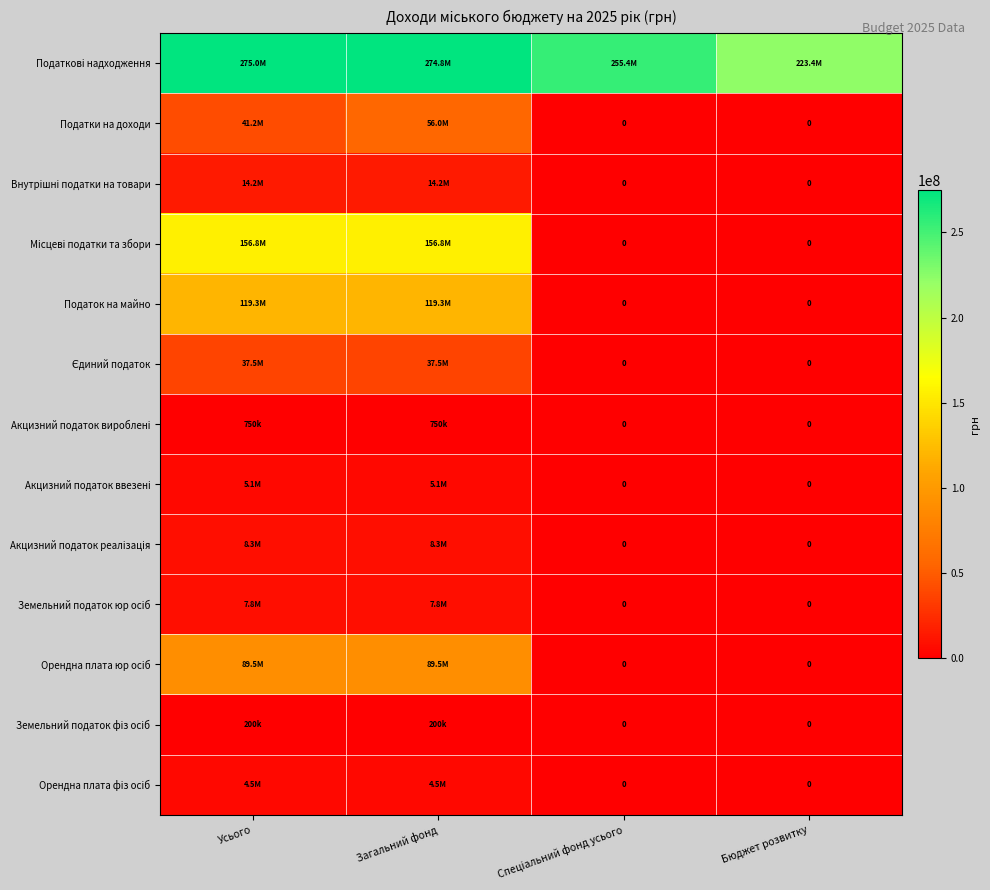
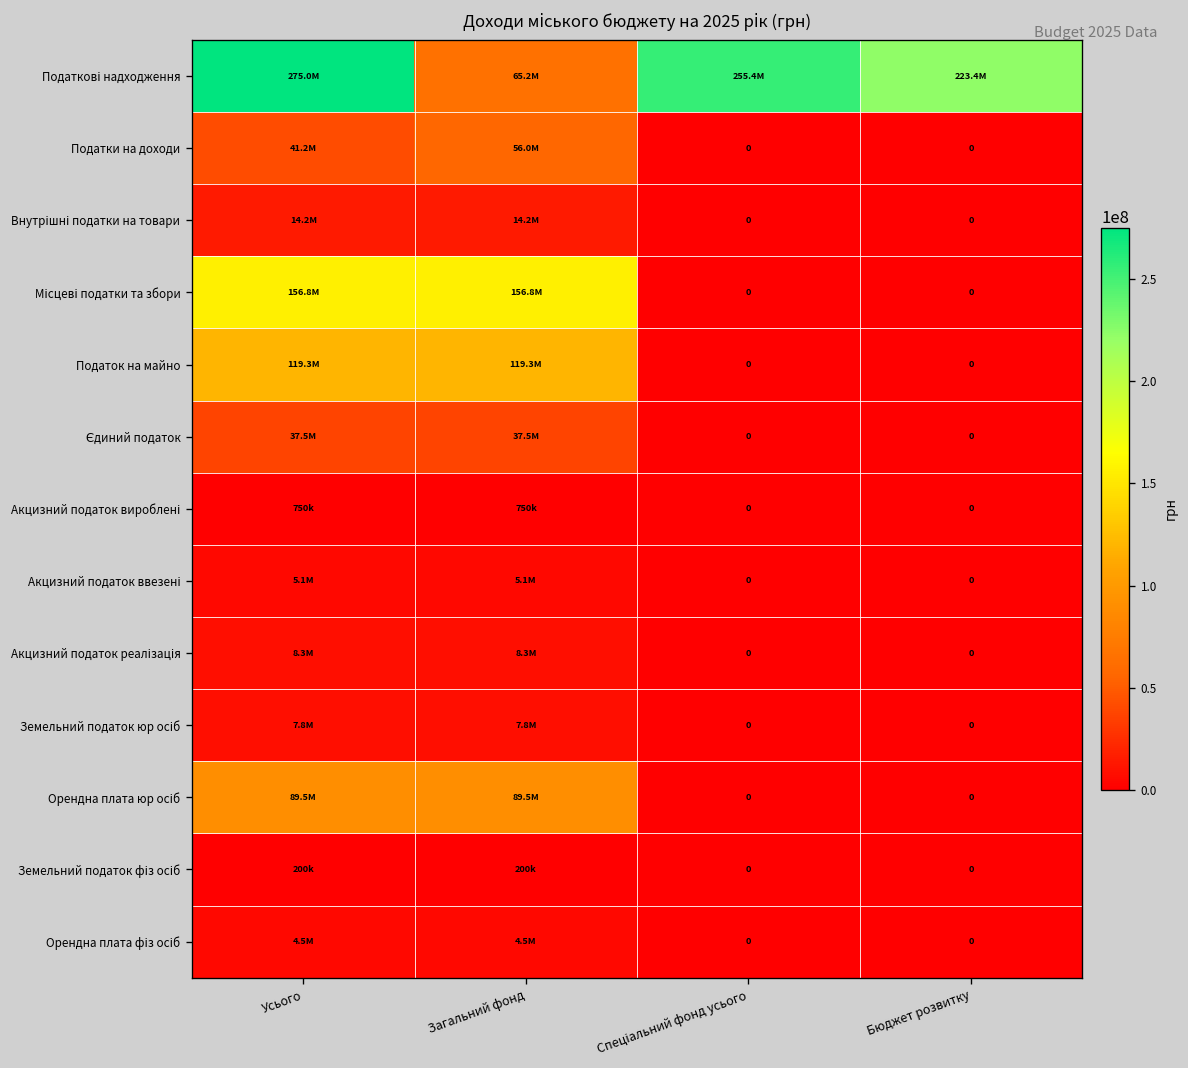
Податкові надходження, Загальний фонд: 274.8M -> 65.2M
